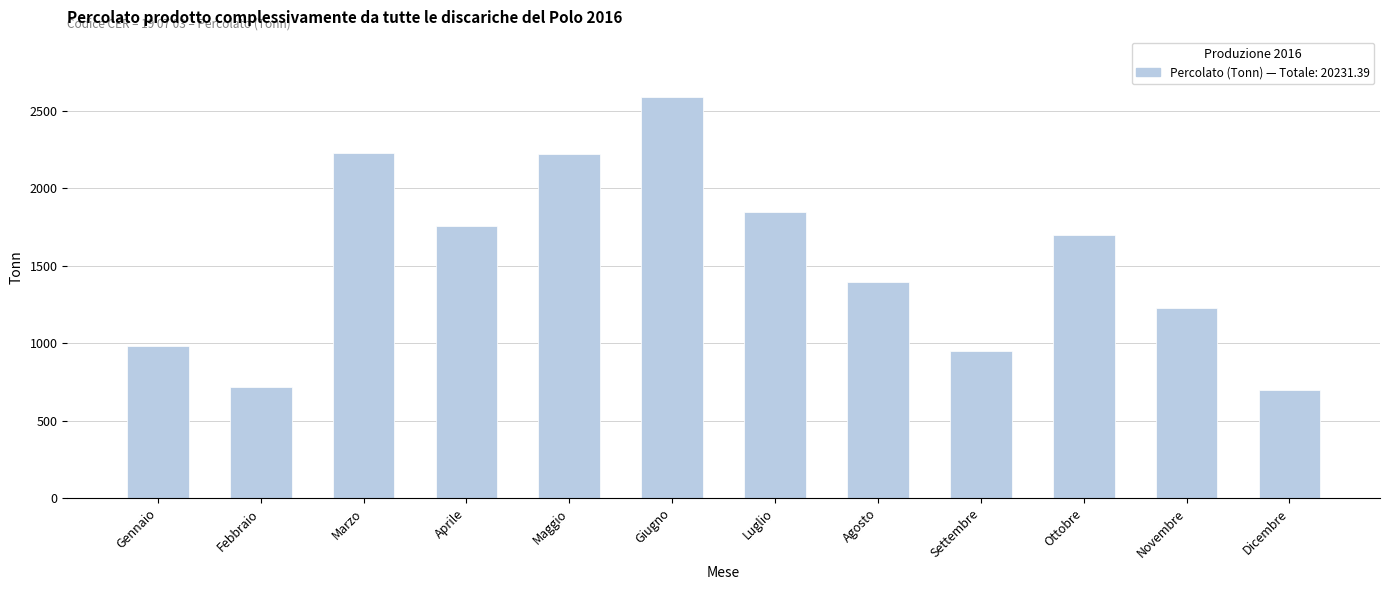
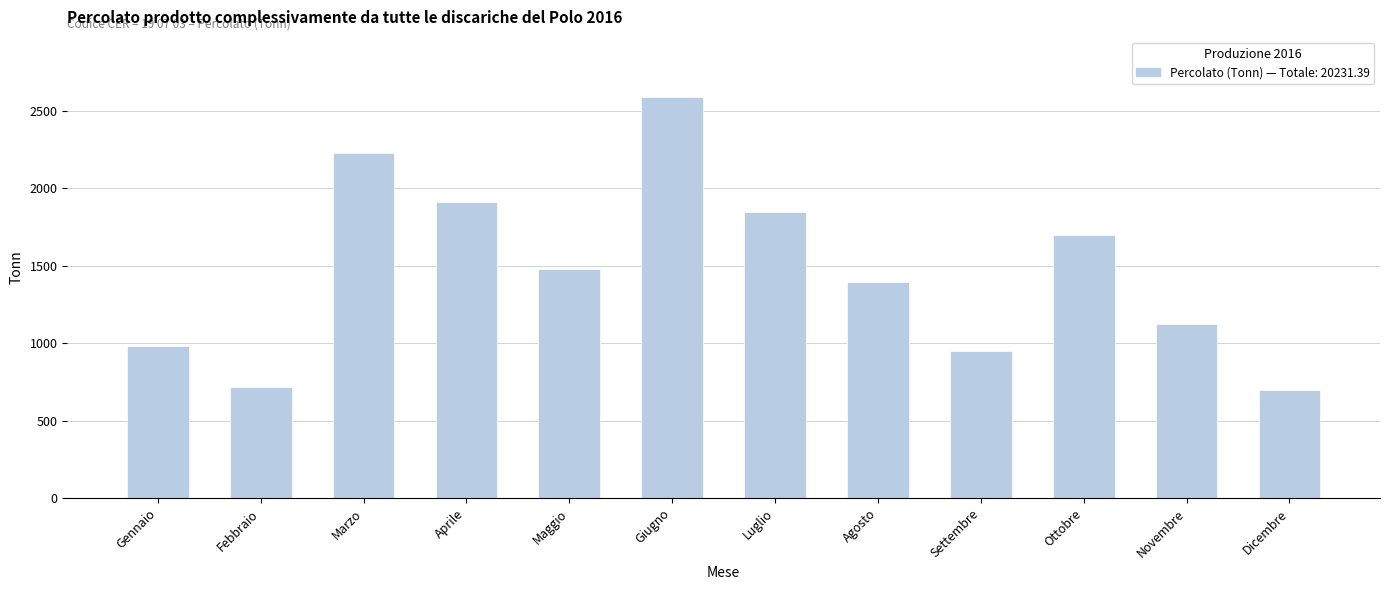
Aprile: 1750 -> 1910
Maggio: 2220 -> 1480
Novembre: 1230 -> 1120
